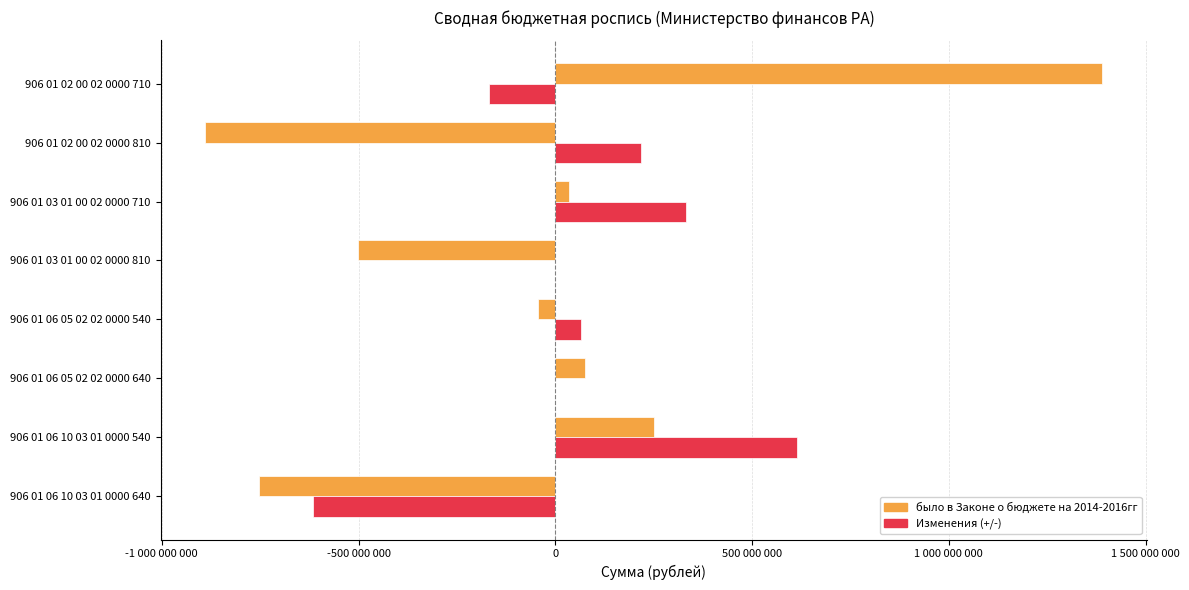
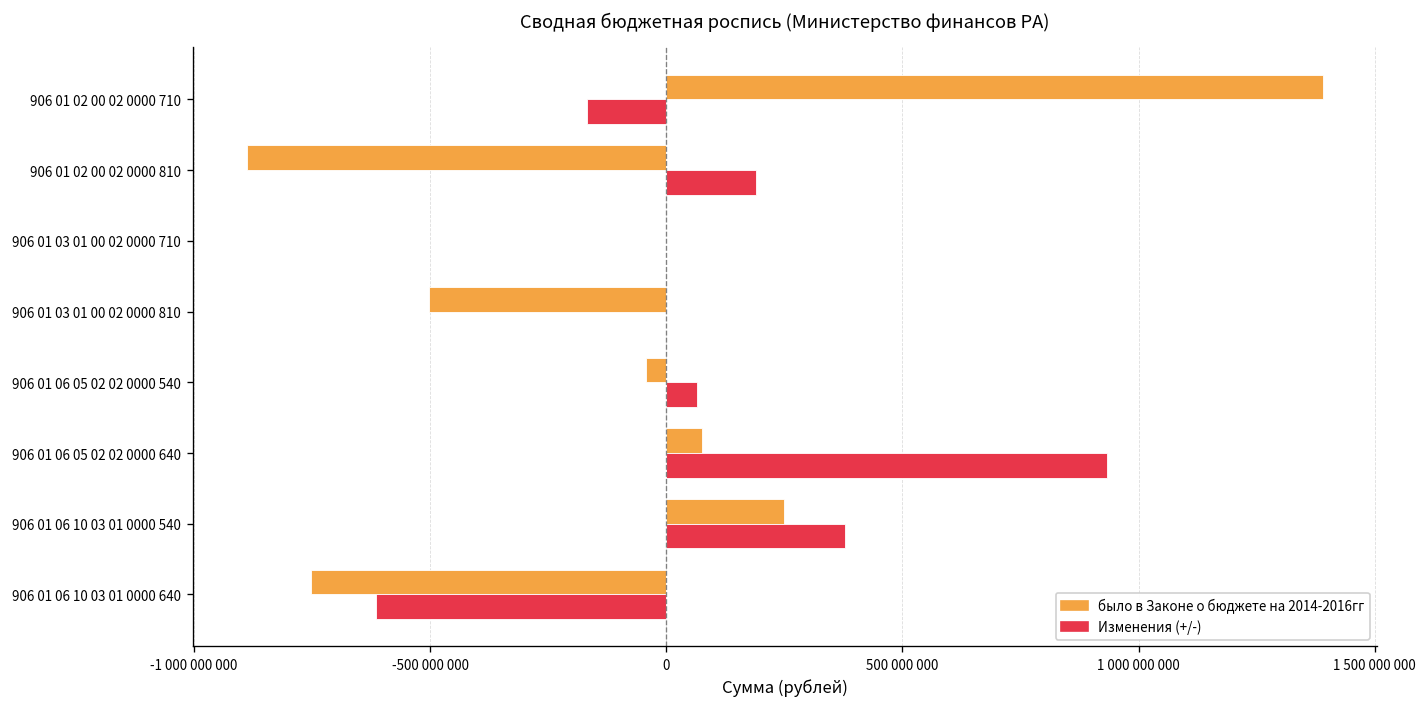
Изменения (+/-), 906 01 02 00 02 0000 810: 220000000 -> 190000000
было в Законе о бюджете на 2014-2016гг, 906 01 03 01 00 02 0000 710: 30000000 -> 0
Изменения (+/-), 906 01 03 01 00 02 0000 710: 330000000 -> 0
Изменения (+/-), 906 01 06 05 02 02 0000 640: 0 -> 930000000
Изменения (+/-), 906 01 06 10 03 01 0000 540: 620000000 -> 380000000
